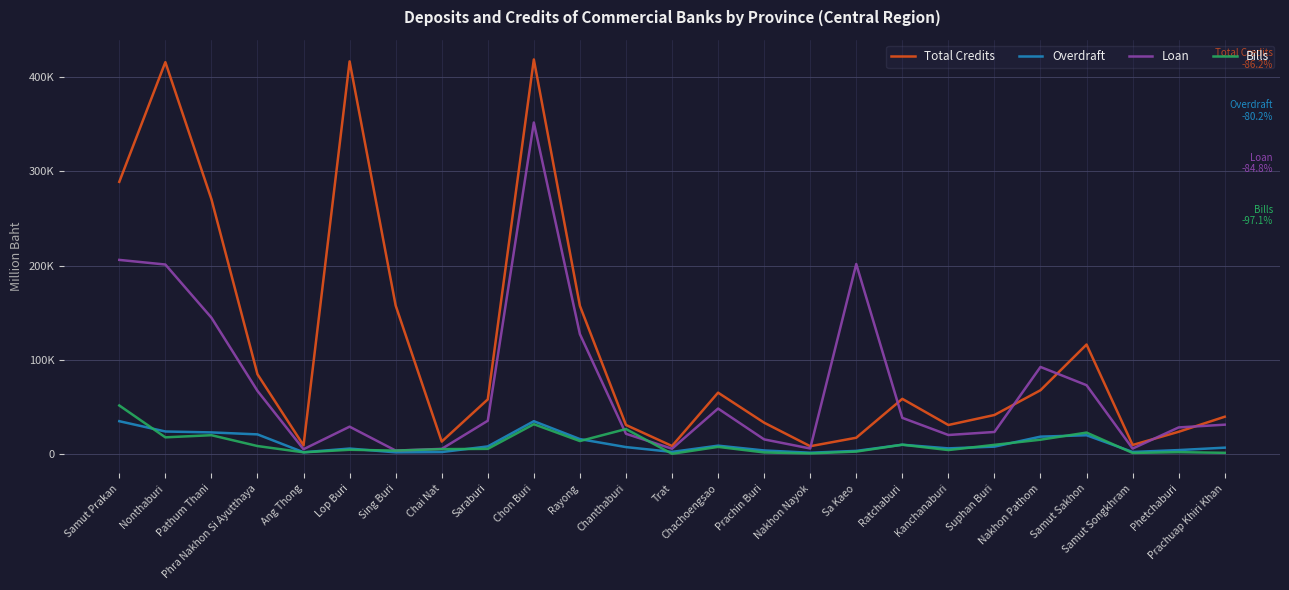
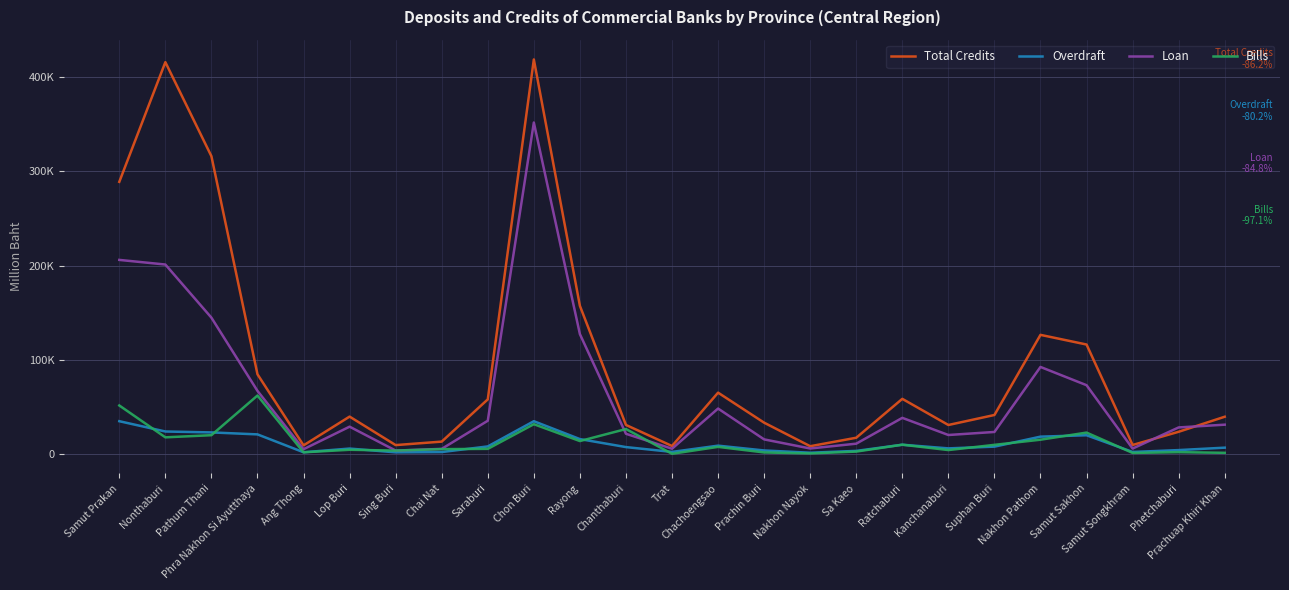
Total Credits, Pathum Thani: 270000 -> 320000
Bills, Phra Nakhon Si Ayutthaya: 10000 -> 60000
Total Credits, Lop Buri: 420000 -> 40000
Total Credits, Sing Buri: 160000 -> 10000
Loan, Sa Kaeo: 200000 -> 10000
Total Credits, Nakhon Pathom: 70000 -> 130000
